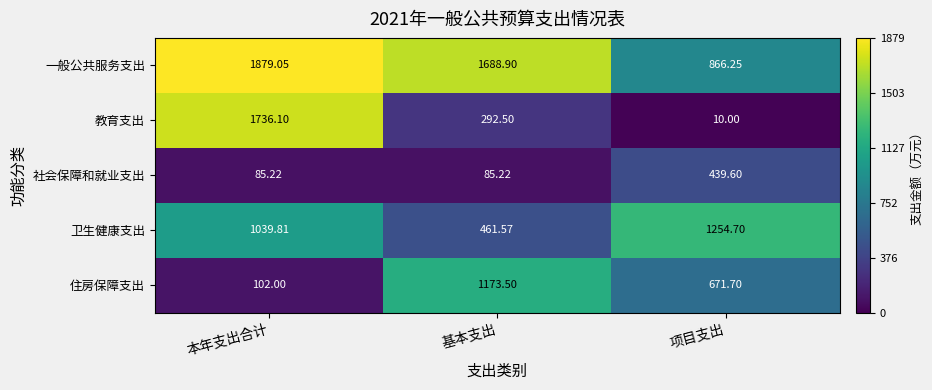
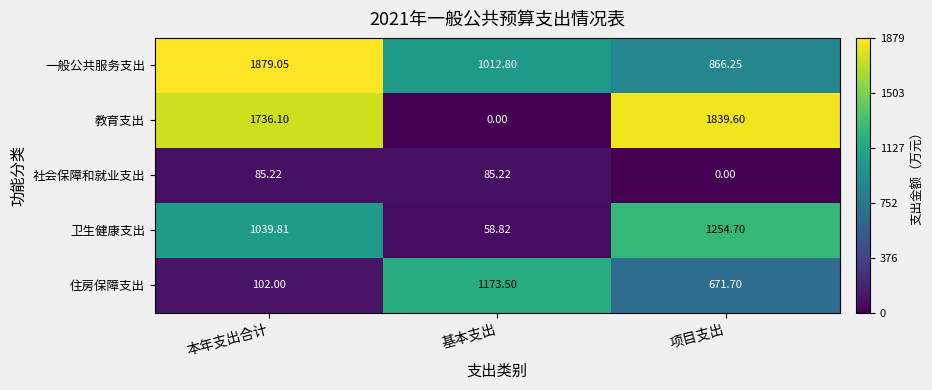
一般公共服务支出, 基本支出: 1688.90 -> 1012.80
教育支出, 基本支出: 292.50 -> 0.00
教育支出, 项目支出: 10.00 -> 1839.60
社会保障和就业支出, 项目支出: 439.60 -> 0.00
卫生健康支出, 基本支出: 461.57 -> 58.82
